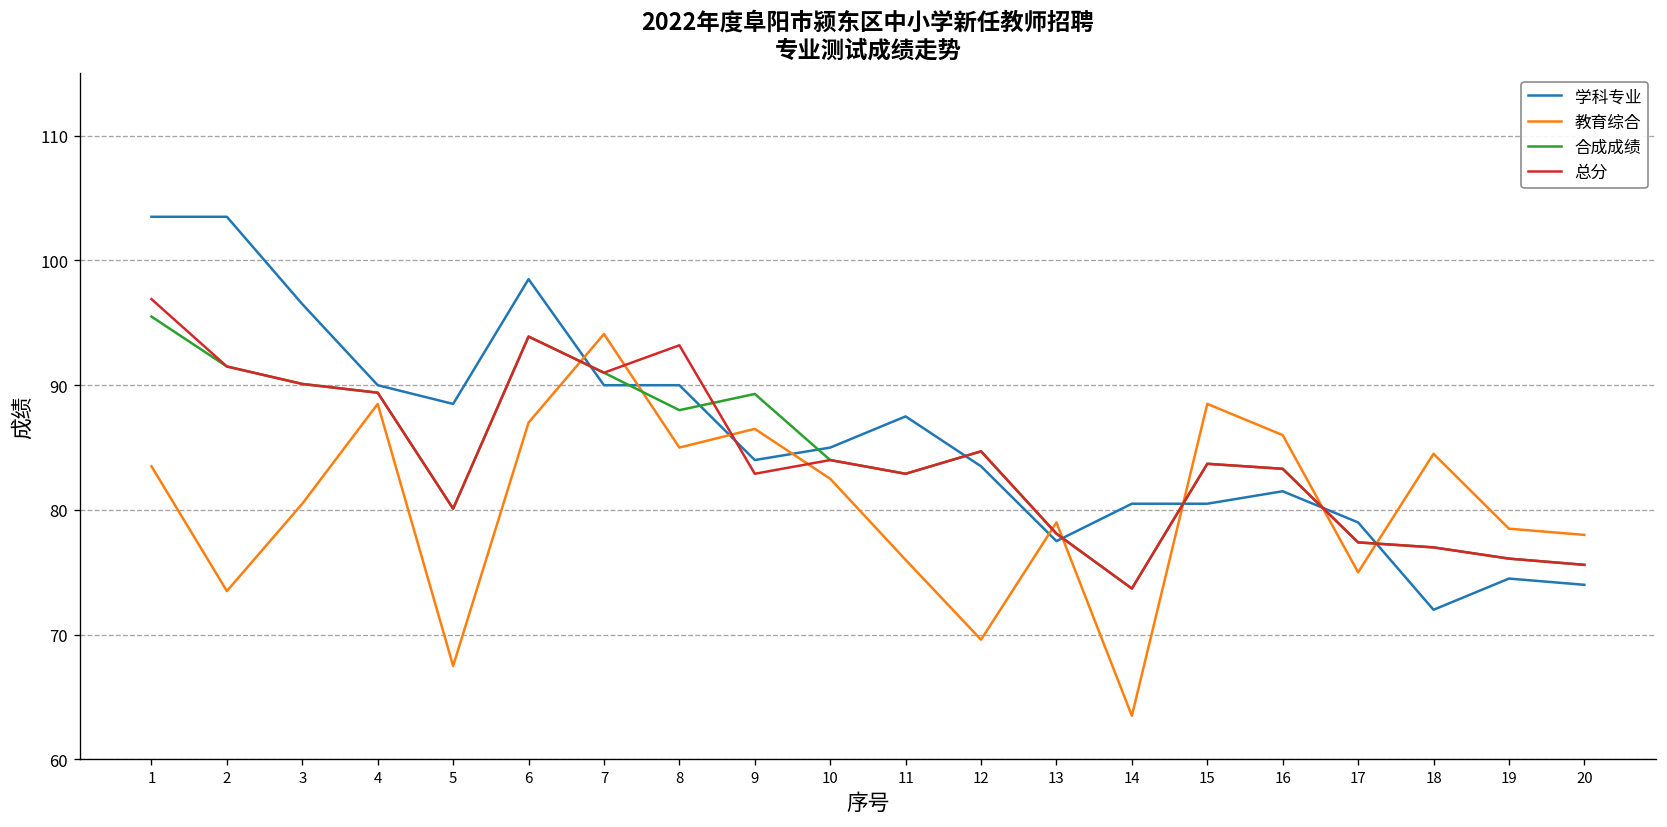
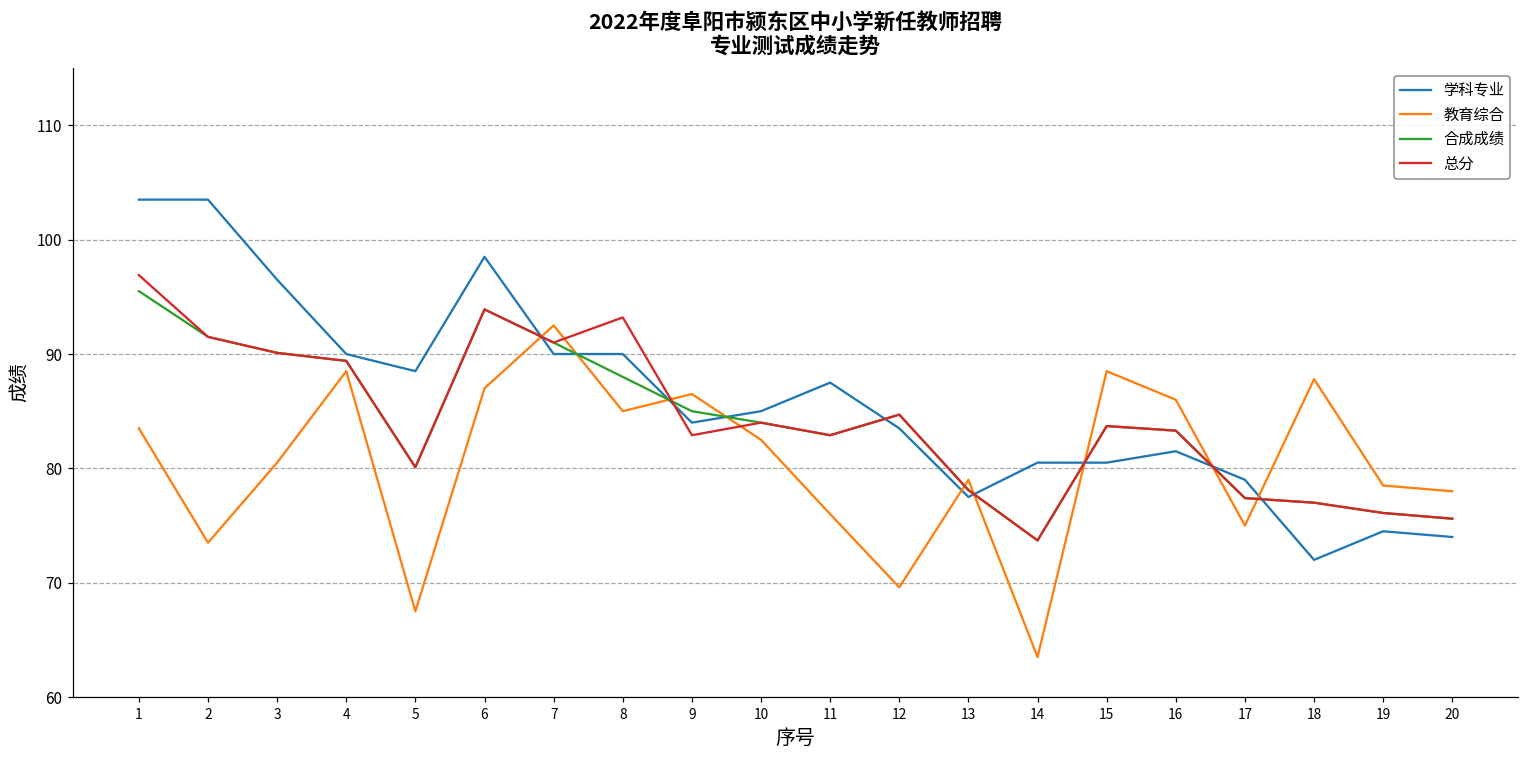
教育综合, 7: 94.1 -> 92.5
合成成绩, 9: 89.3 -> 85.0
教育综合, 18: 84.5 -> 87.8
